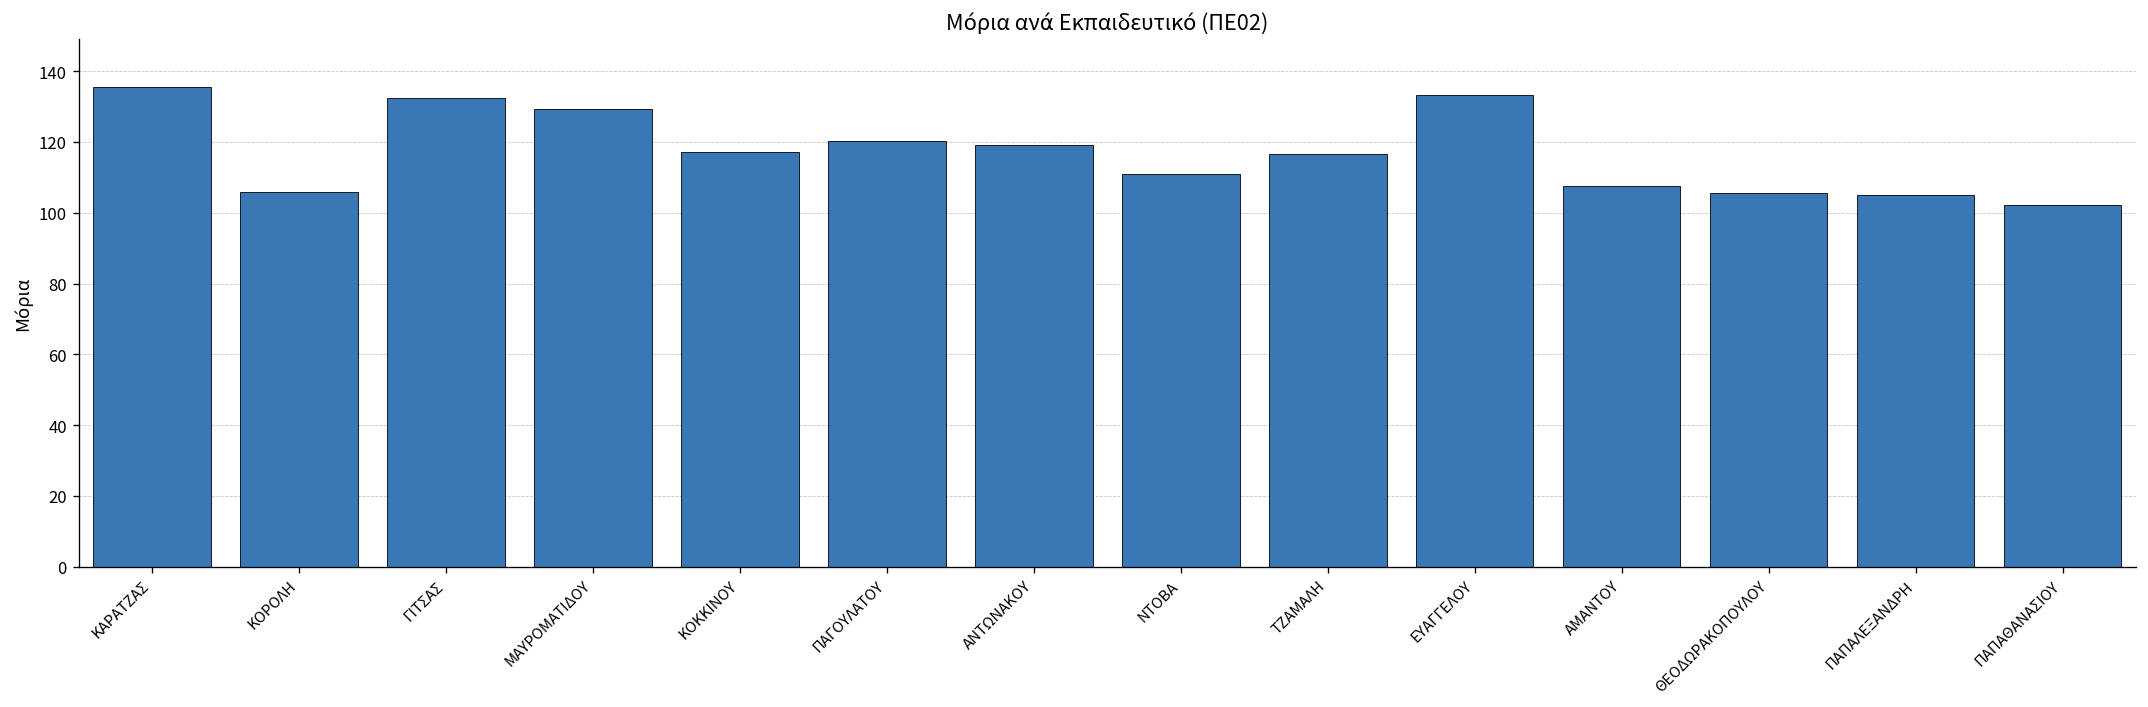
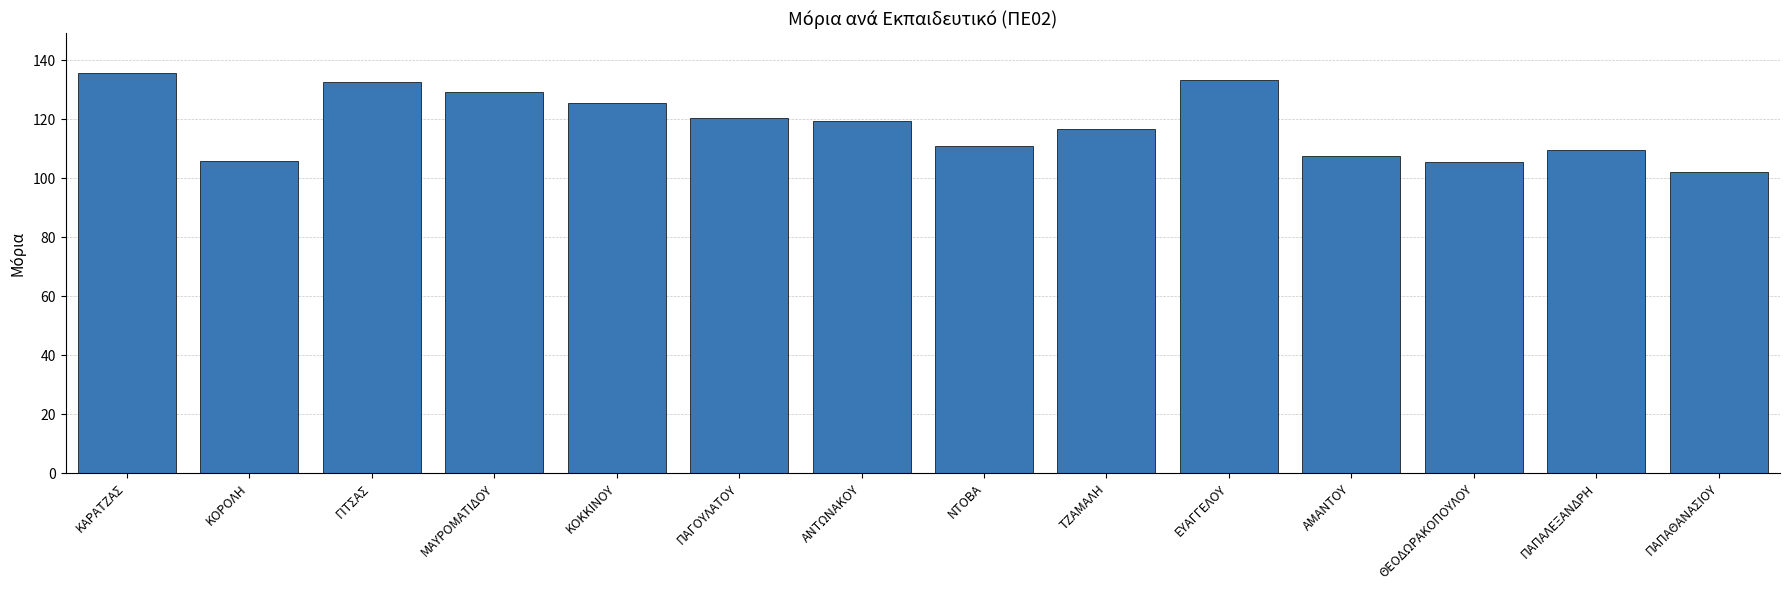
ΚΟΚΚΙΝΟΥ: 117 -> 125
ΠΑΠΑΛΕΞΑΝΔΡΗ: 105 -> 109
